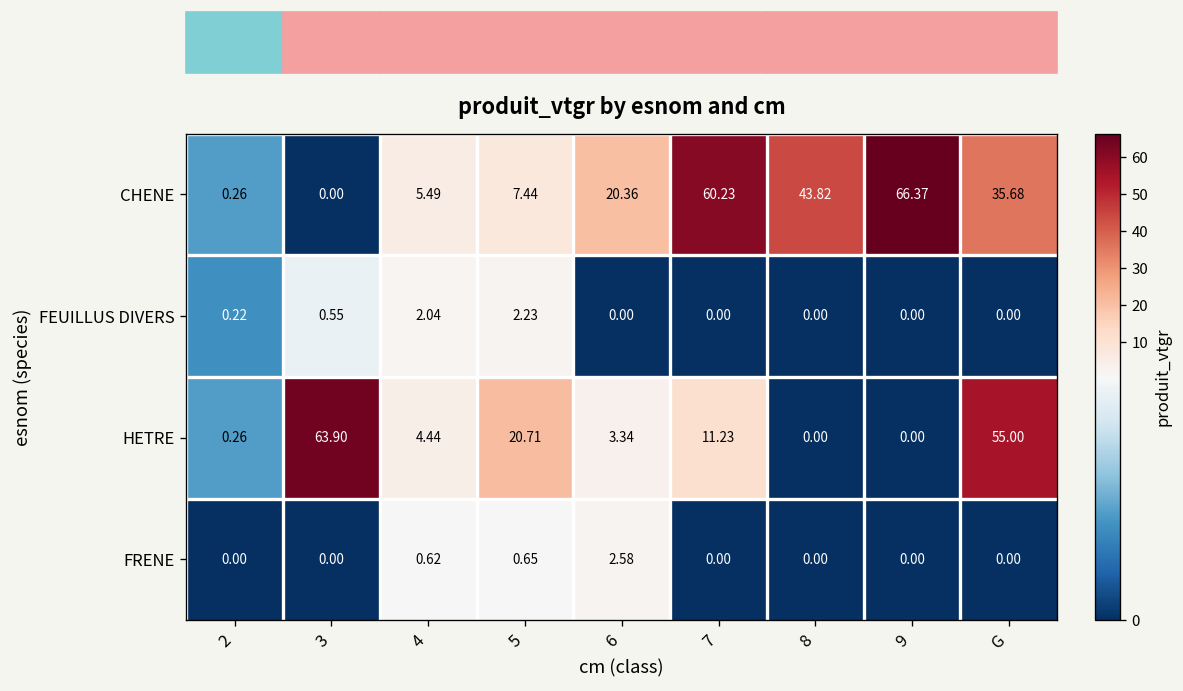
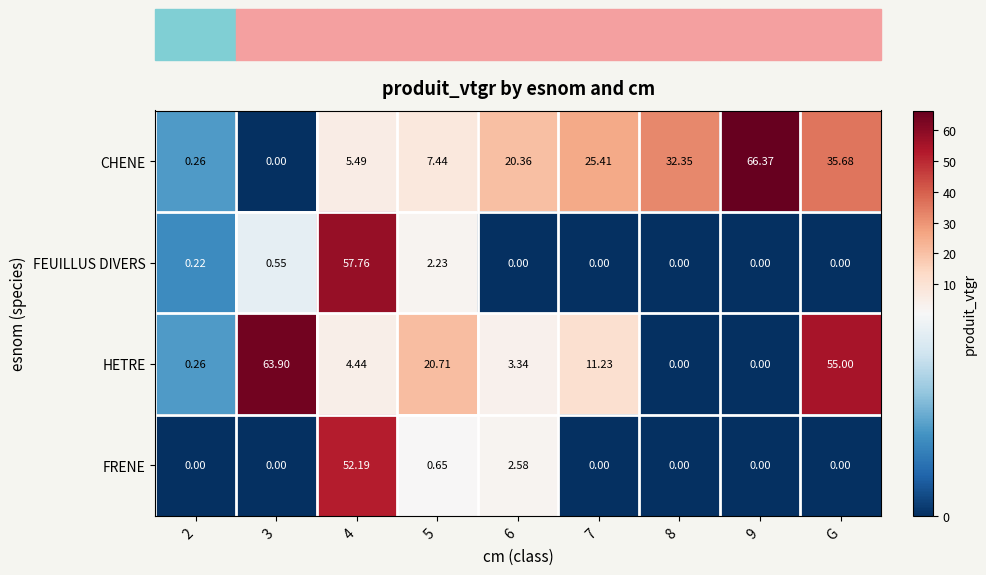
CHENE, 7: 60.23 -> 25.41
CHENE, 8: 43.82 -> 32.35
FEUILLUS DIVERS, 4: 2.04 -> 57.76
FRENE, 4: 0.62 -> 52.19
